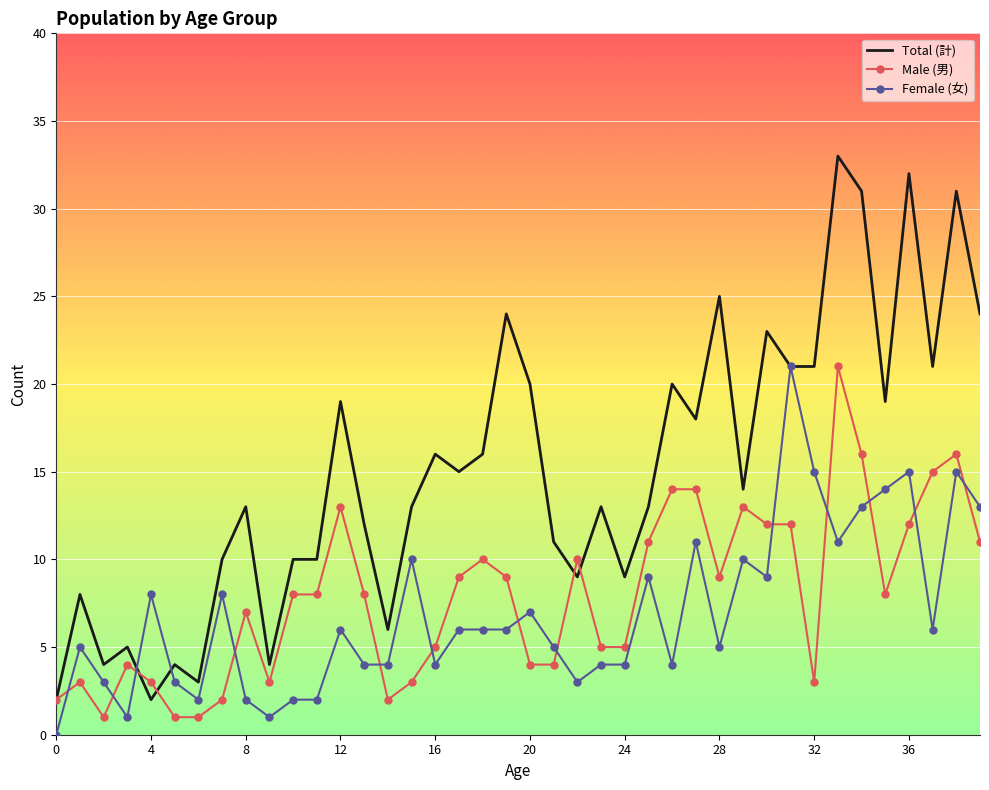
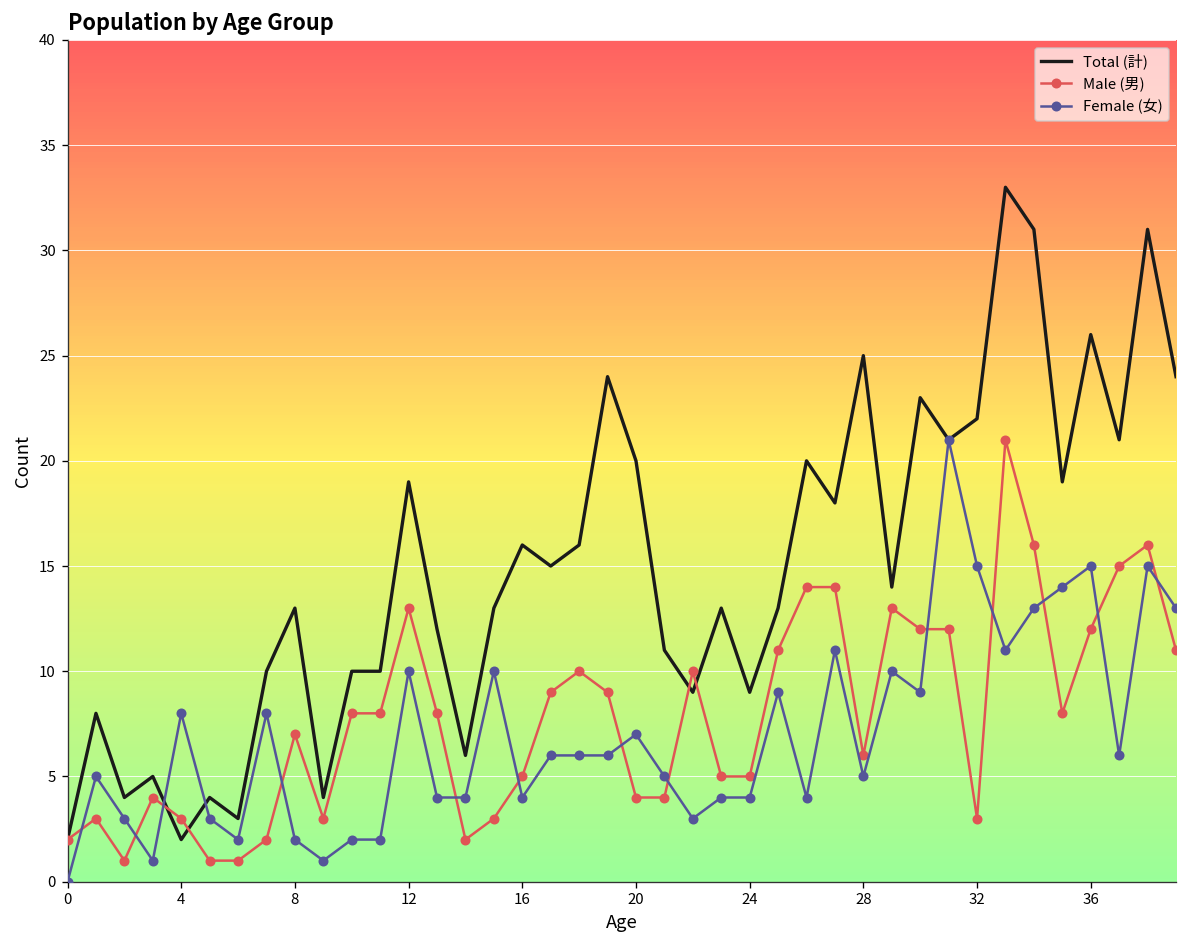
Female (女), 12: 6 -> 10
Male (男), 28: 9 -> 6
Total (計), 32: 21 -> 22
Total (計), 36: 32 -> 26
